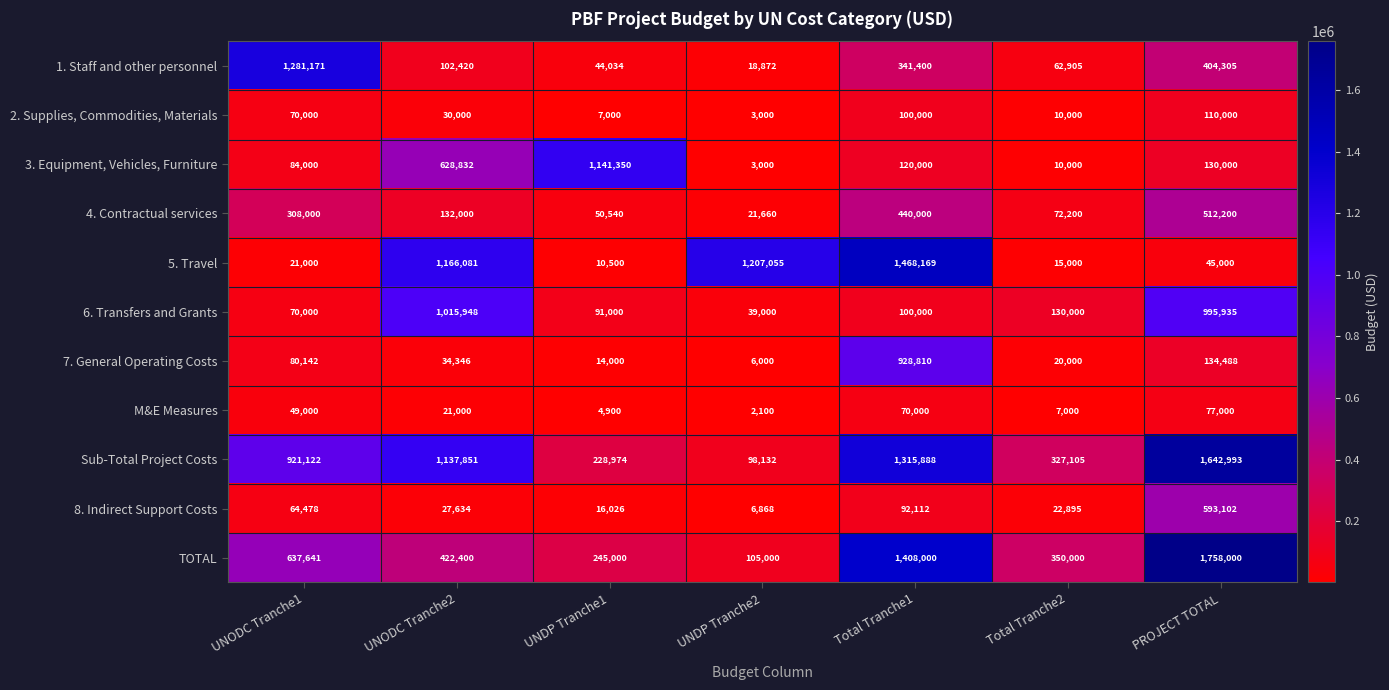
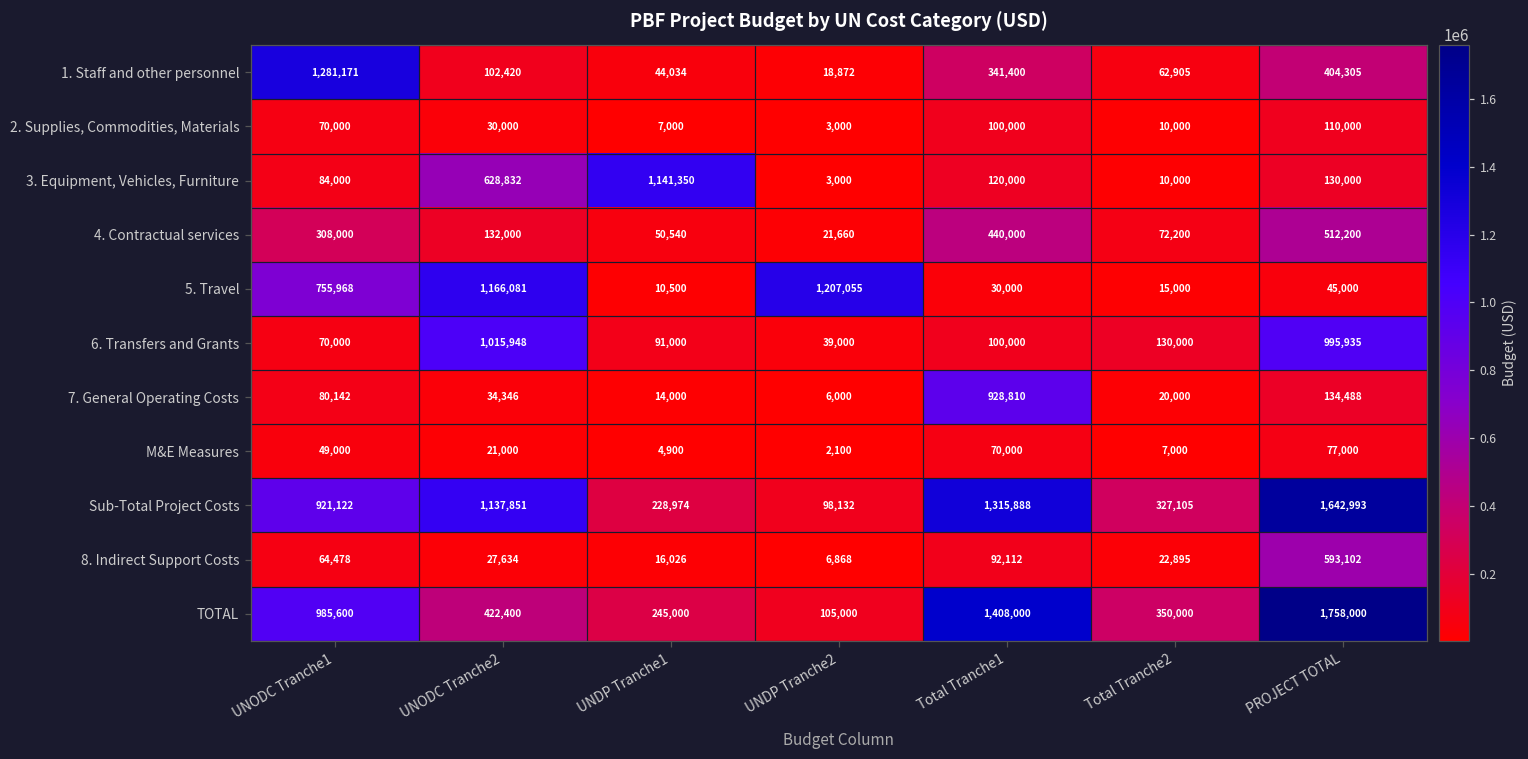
5. Travel, UNODC Tranche1: 21,000 -> 755,968
5. Travel, Total Tranche1: 1,468,169 -> 30,000
TOTAL, UNODC Tranche1: 637,641 -> 985,600
